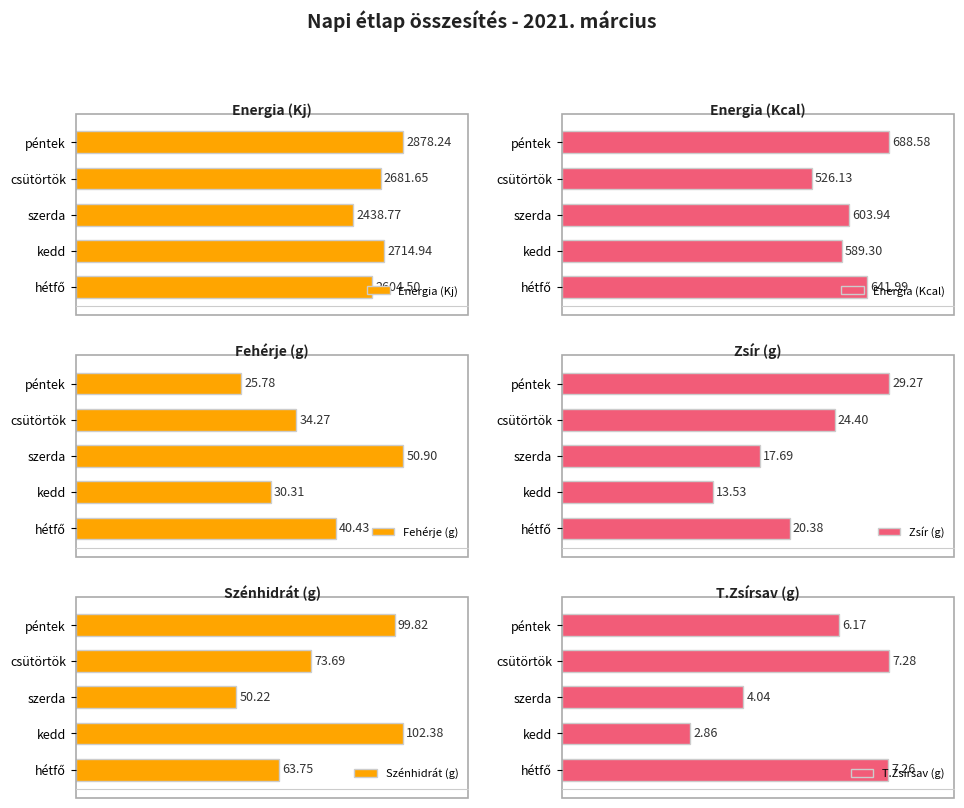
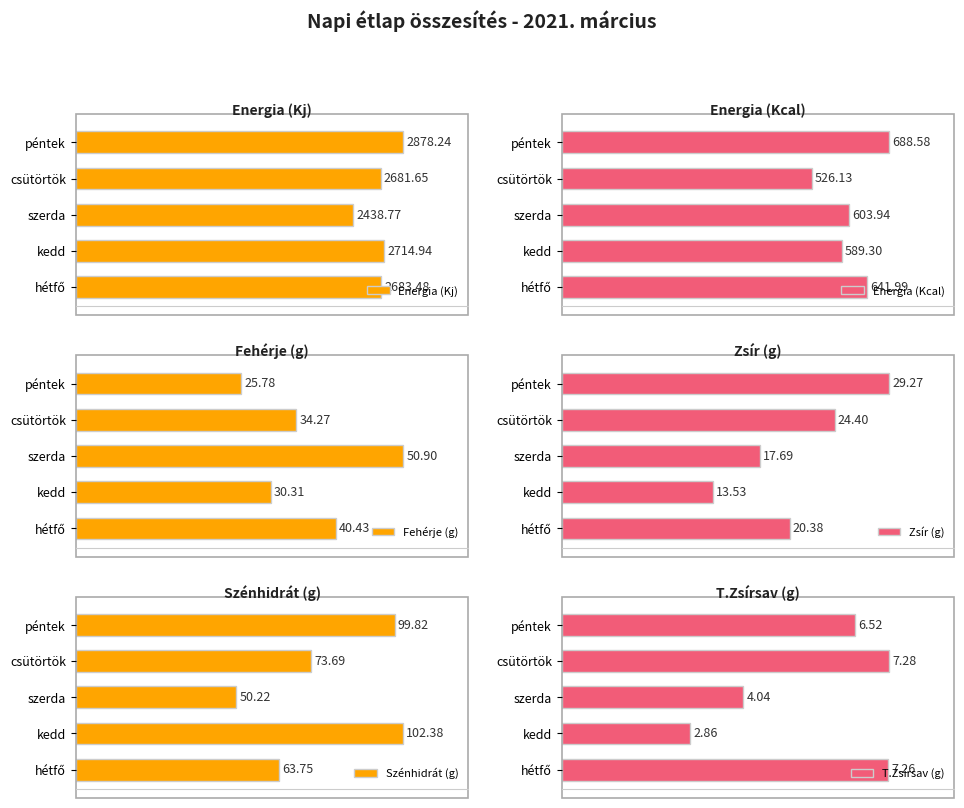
Energia (Kj), hétfő: 2604.50 -> 2683.48
T.Zsírsav (g), péntek: 6.17 -> 6.52
